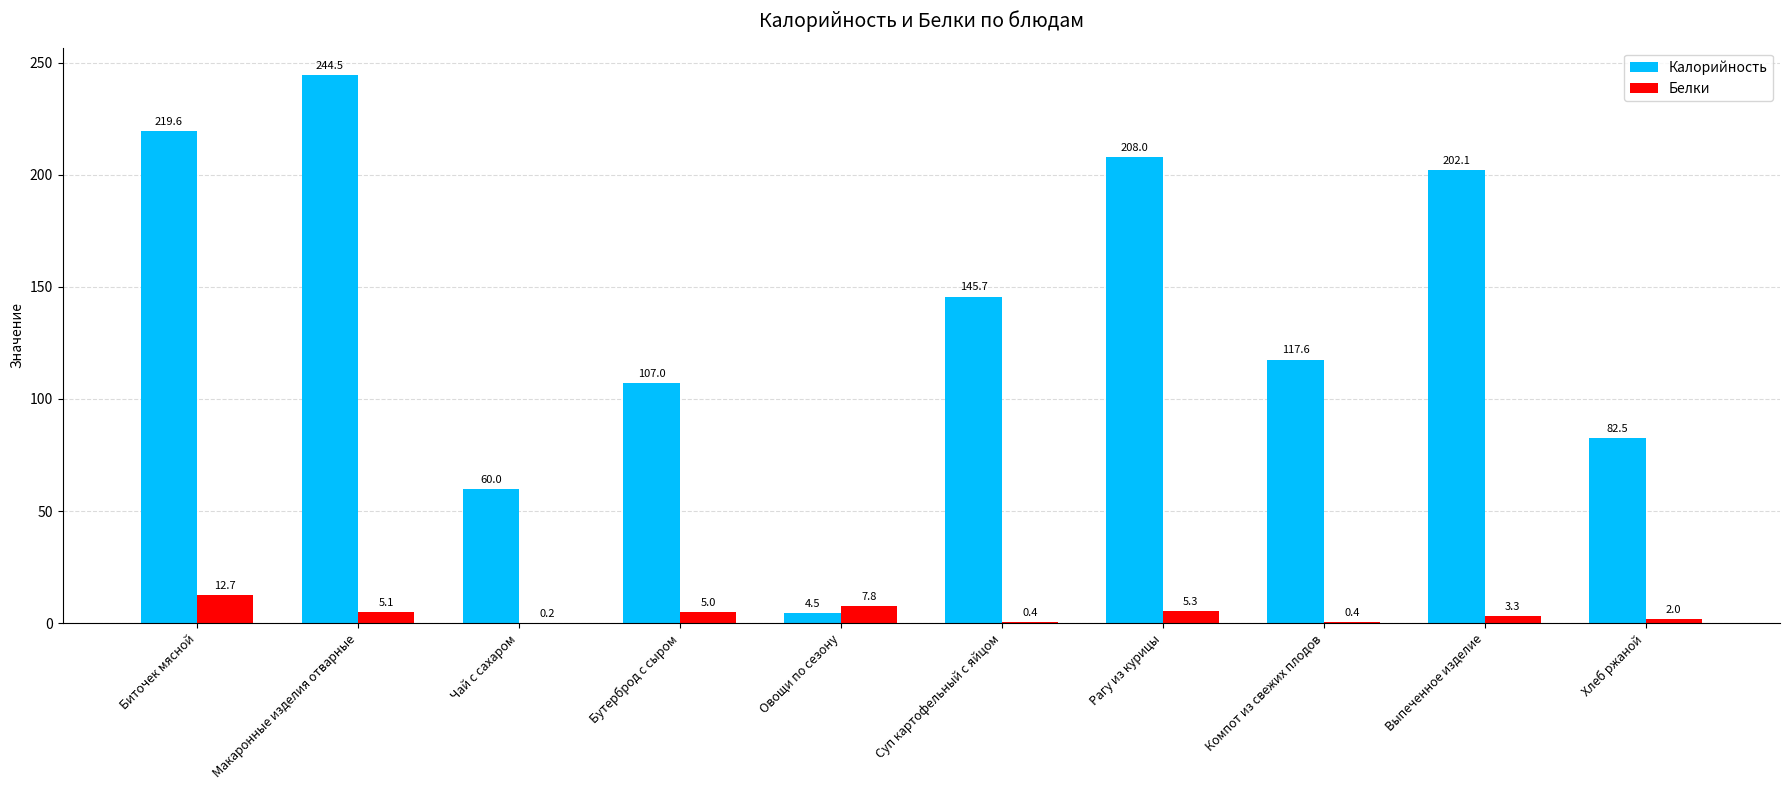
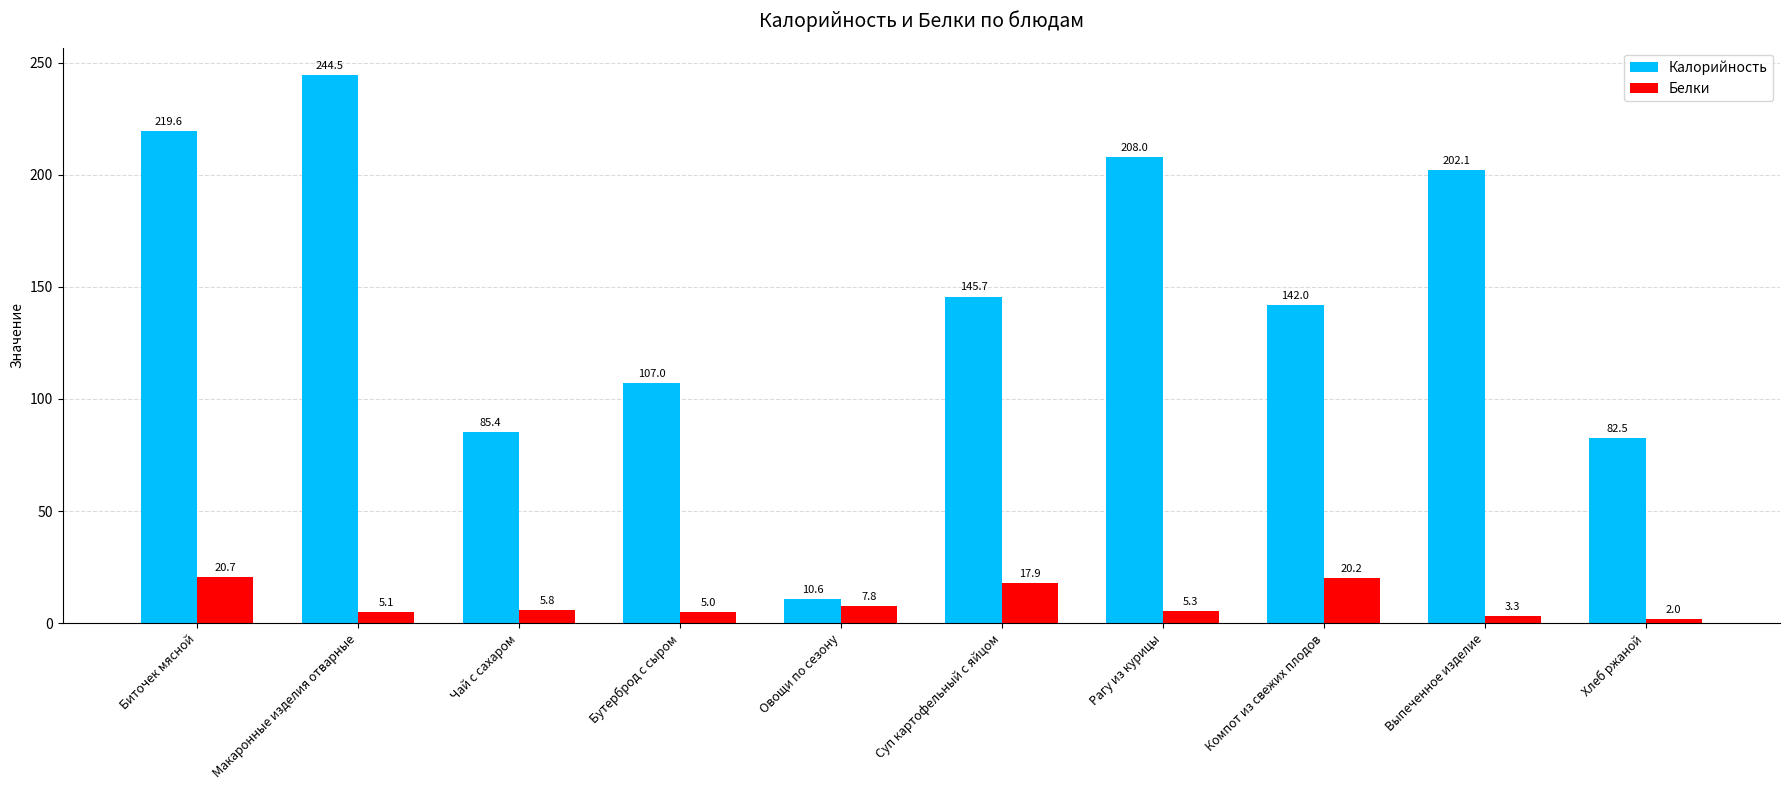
Белки, Биточек мясной: 12.7 -> 20.7
Калорийность, Чай с сахаром: 60.0 -> 85.4
Белки, Чай с сахаром: 0.2 -> 5.8
Калорийность, Овощи по сезону: 4.5 -> 10.6
Белки, Суп картофельный с яйцом: 0.4 -> 17.9
Калорийность, Компот из свежих плодов: 117.6 -> 142.0
Белки, Компот из свежих плодов: 0.4 -> 20.2
